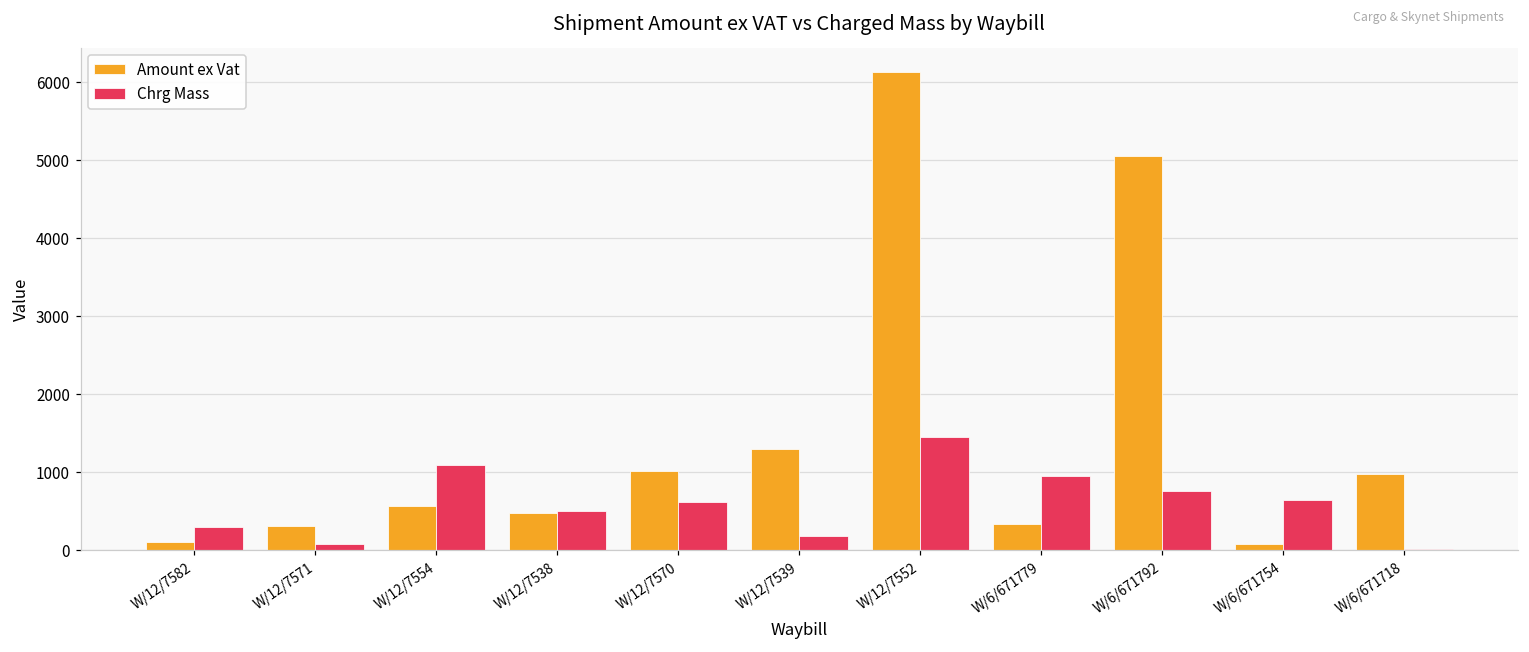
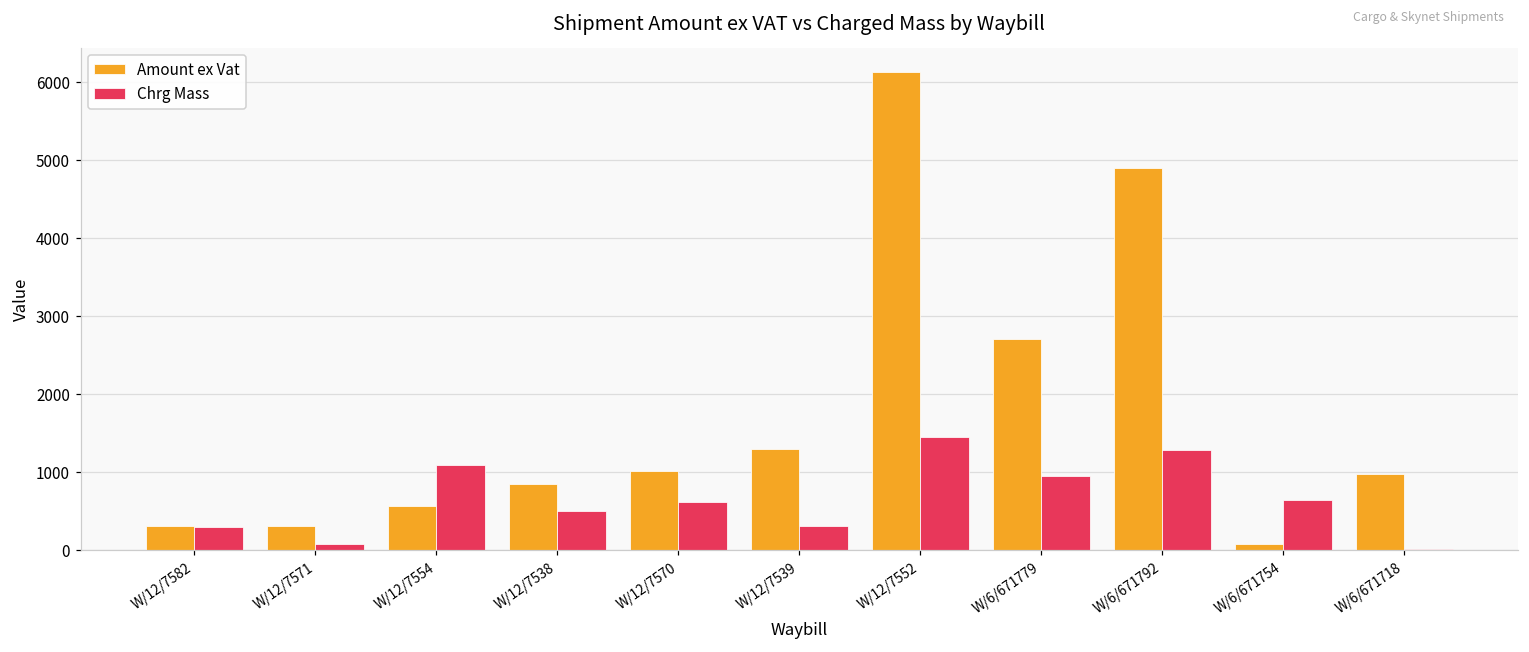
Amount ex Vat, W/12/7582: 100 -> 300
Amount ex Vat, W/12/7538: 500 -> 800
Chrg Mass, W/12/7539: 200 -> 300
Amount ex Vat, W/6/671779: 300 -> 2700
Amount ex Vat, W/6/671792: 5100 -> 4900
Chrg Mass, W/6/671792: 800 -> 1300
